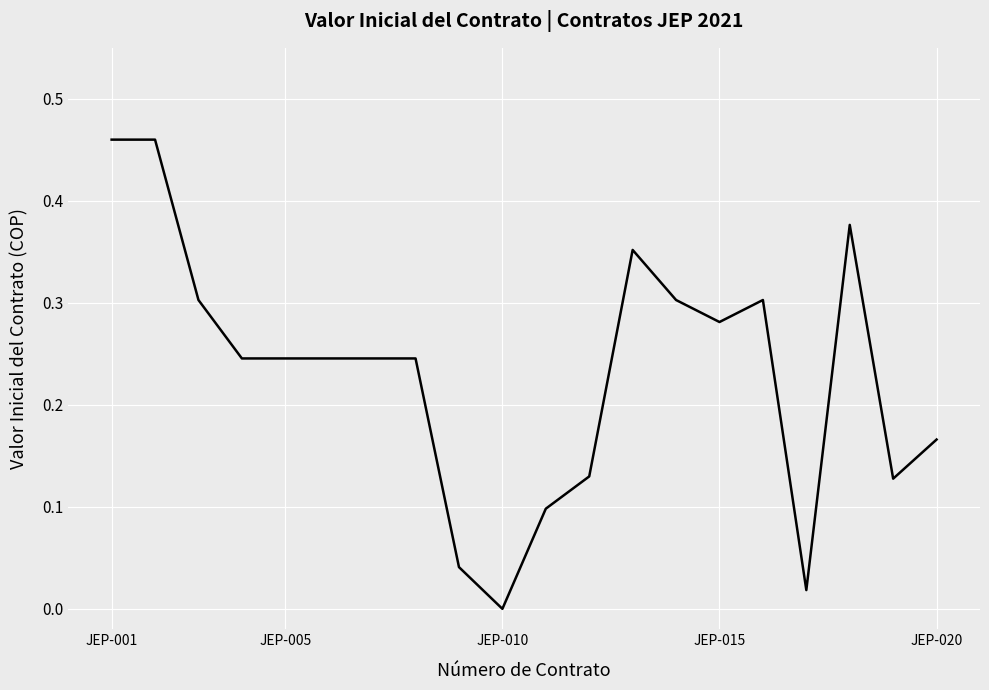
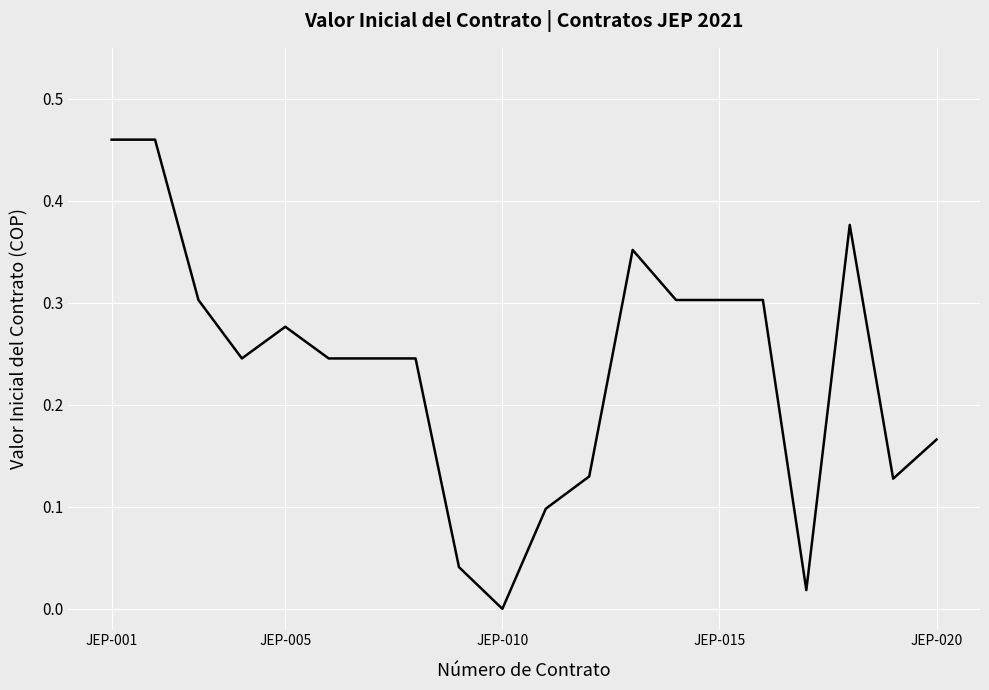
JEP-005: 0.245 -> 0.277
JEP-015: 0.281 -> 0.303
